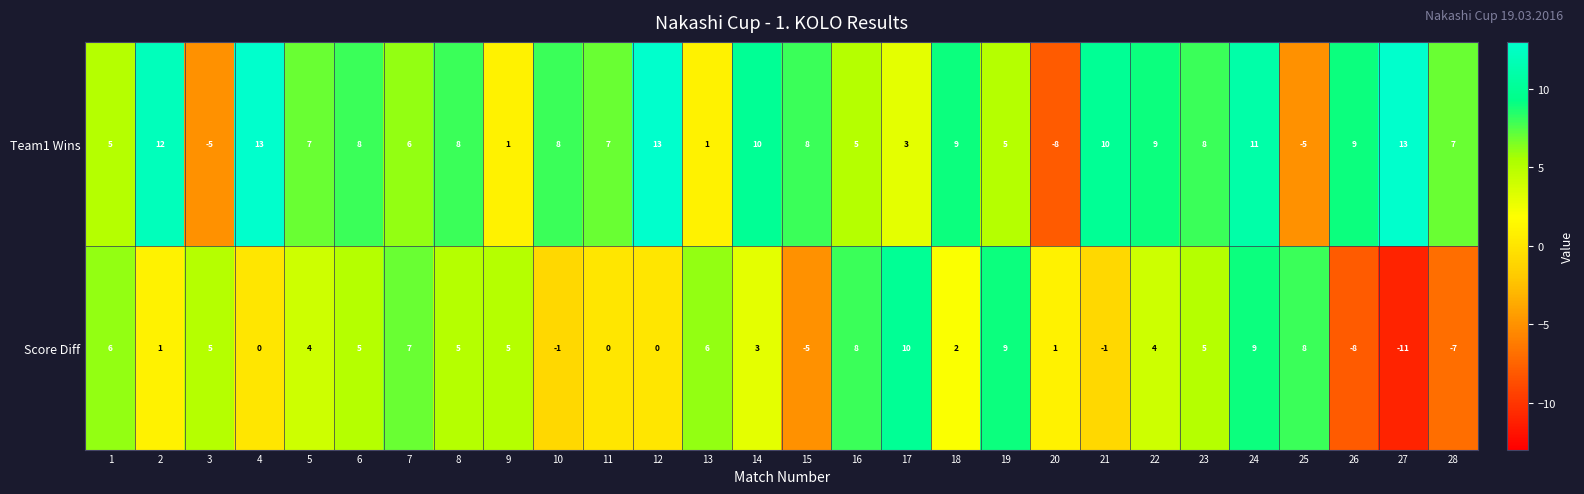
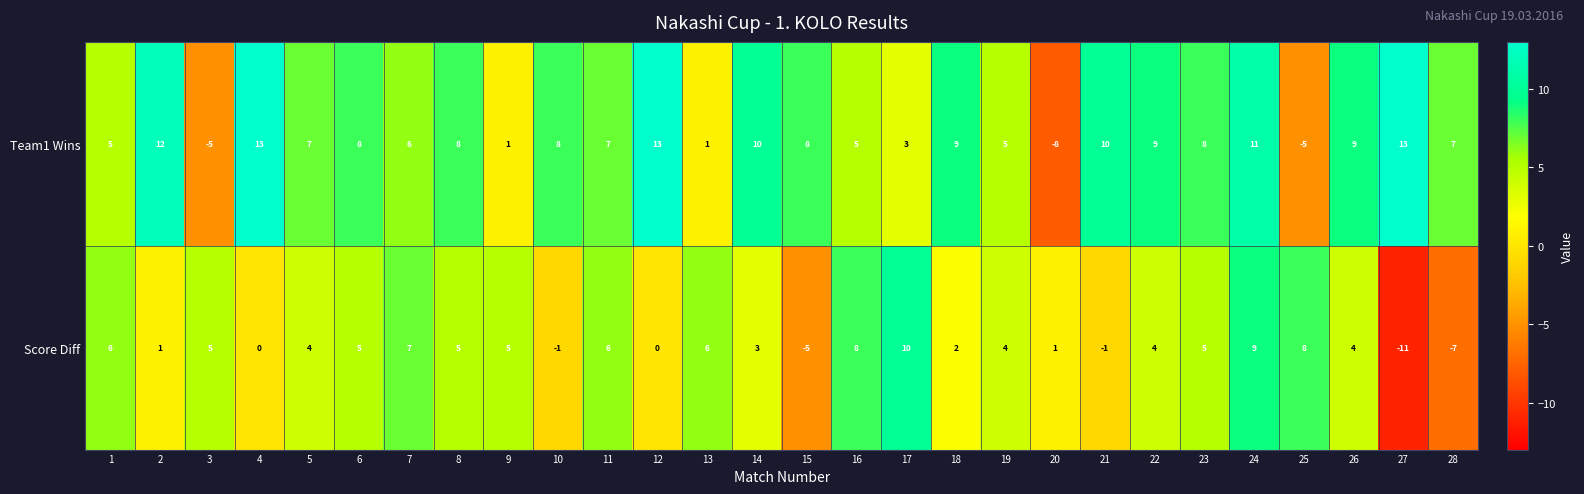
Score Diff, 11: 0 -> 6
Score Diff, 19: 9 -> 4
Score Diff, 26: -8 -> 4
